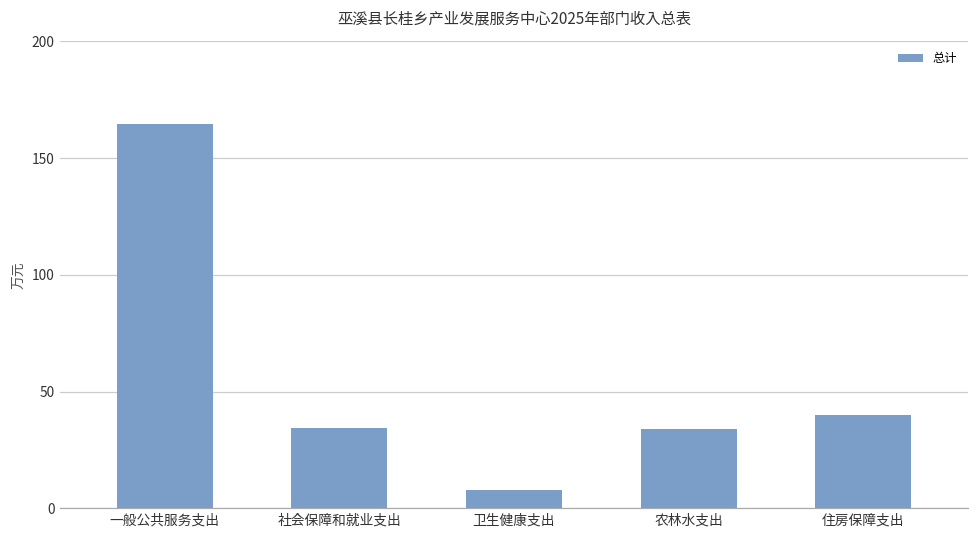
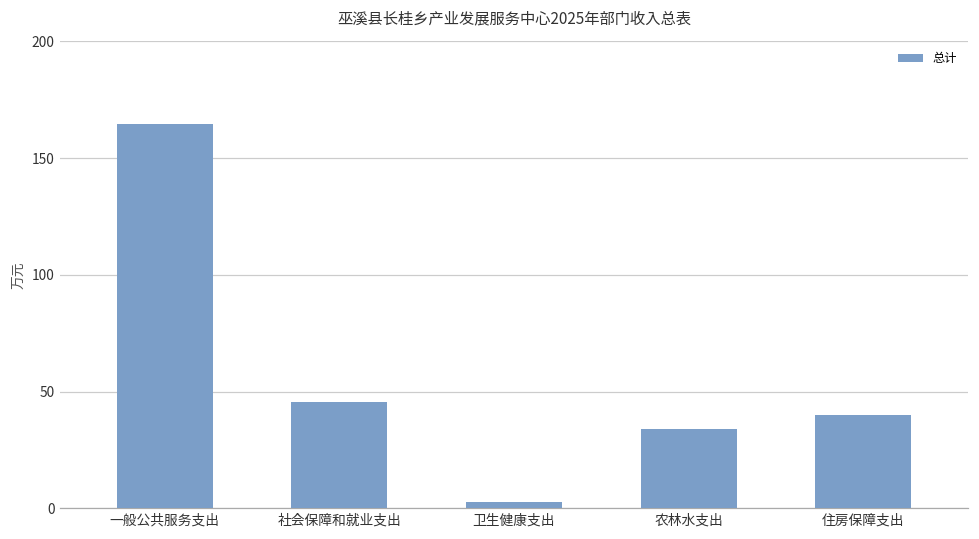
社会保障和就业支出: 34 -> 45
卫生健康支出: 8 -> 3
